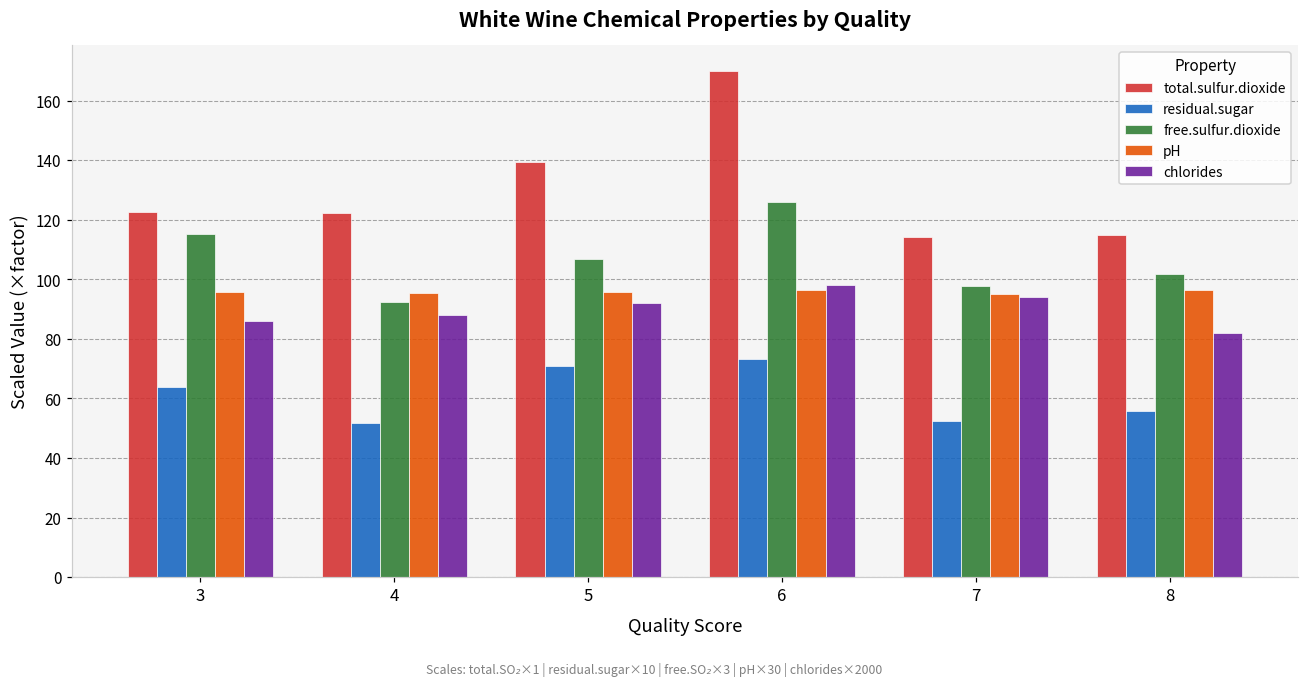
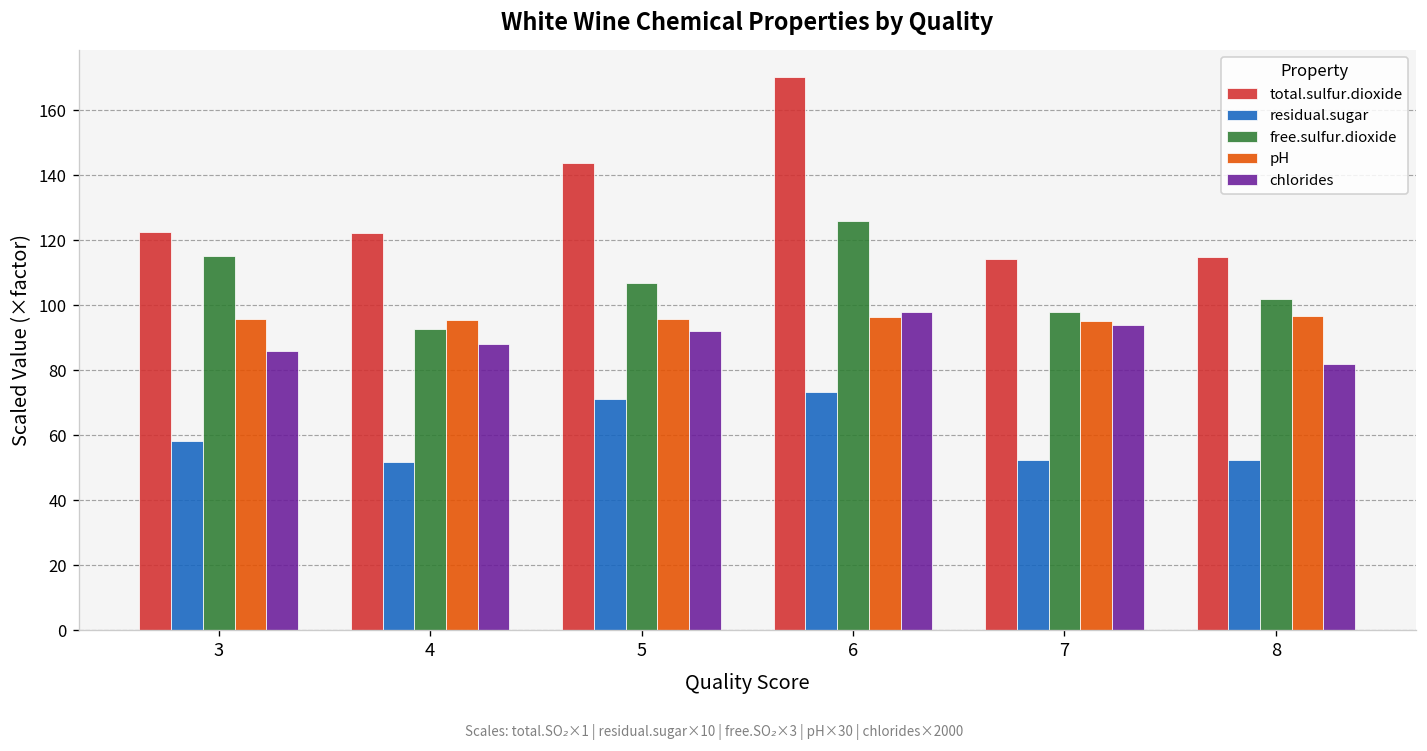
residual.sugar, 3: 64 -> 58
total.sulfur.dioxide, 5: 140 -> 144
residual.sugar, 8: 56 -> 52
